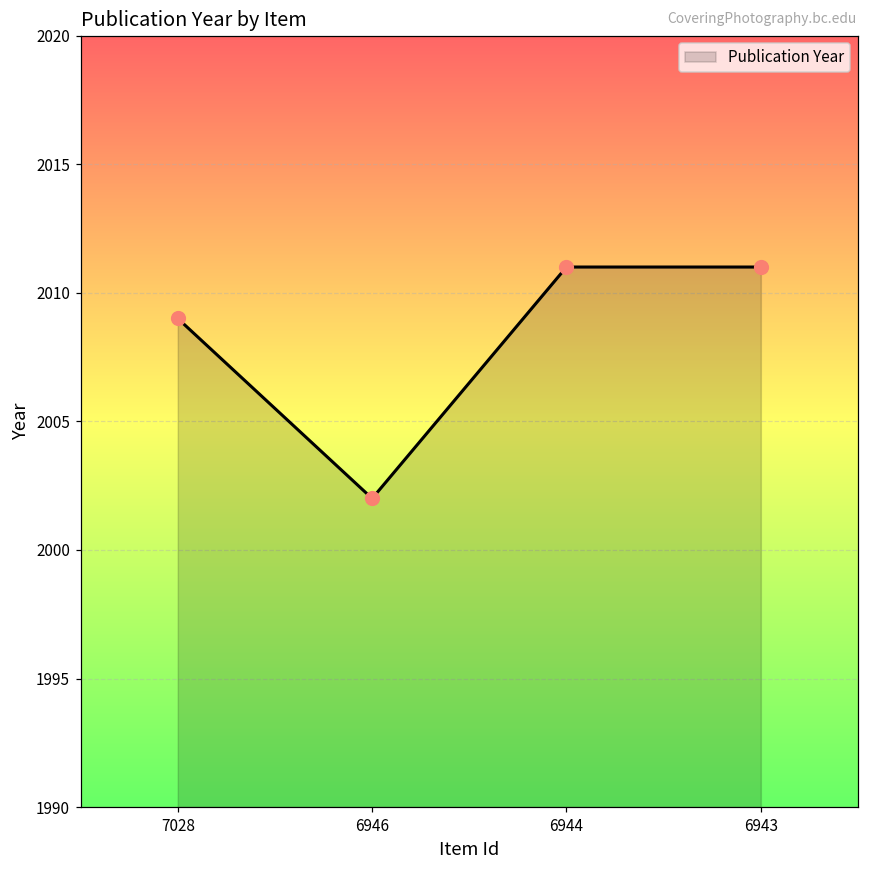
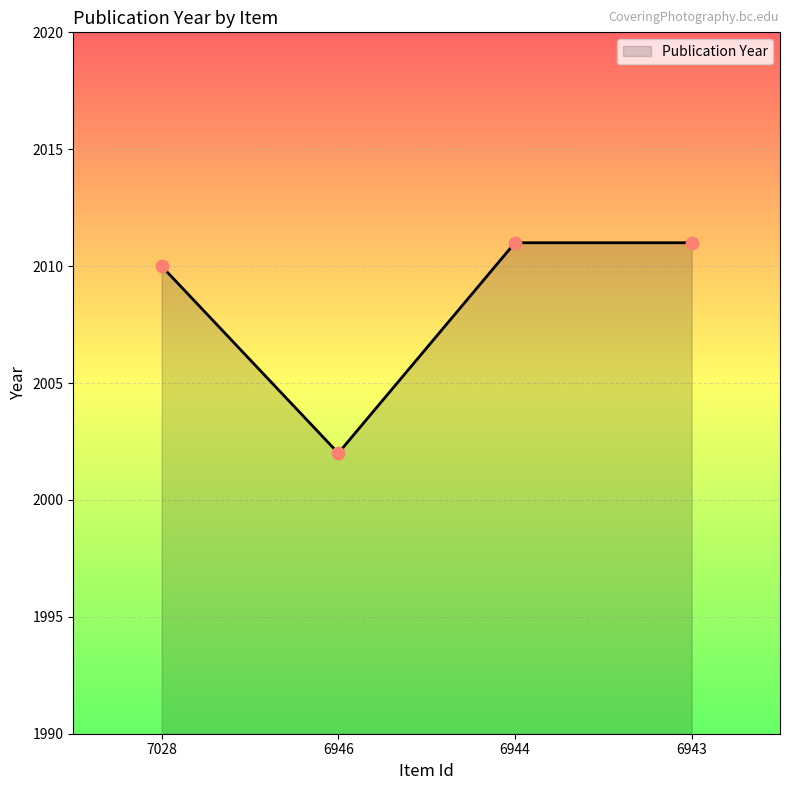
7028: 2009 -> 2010
